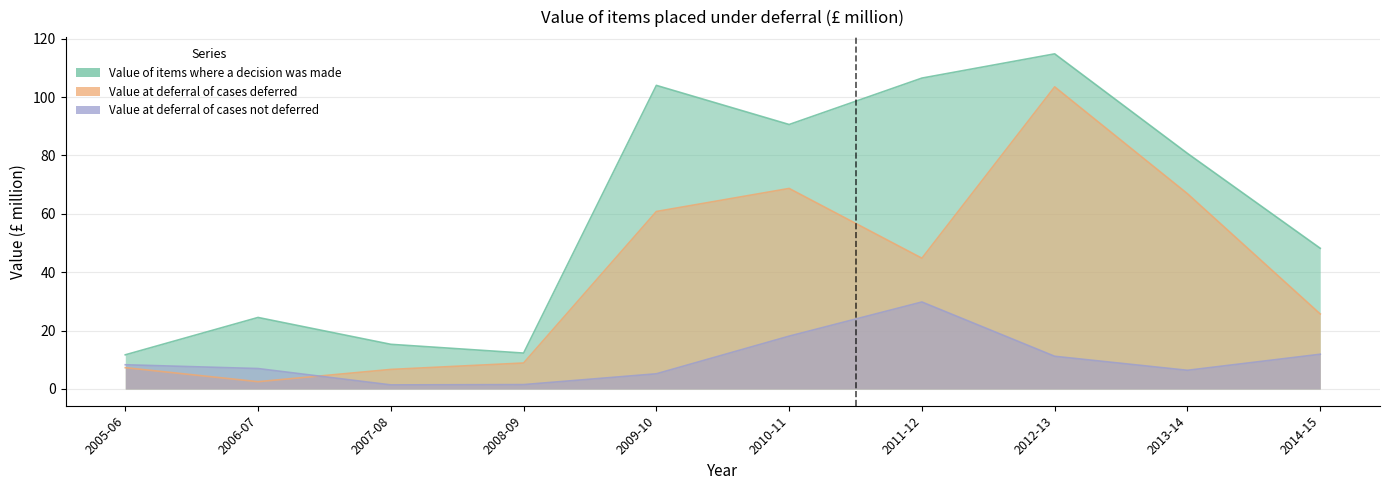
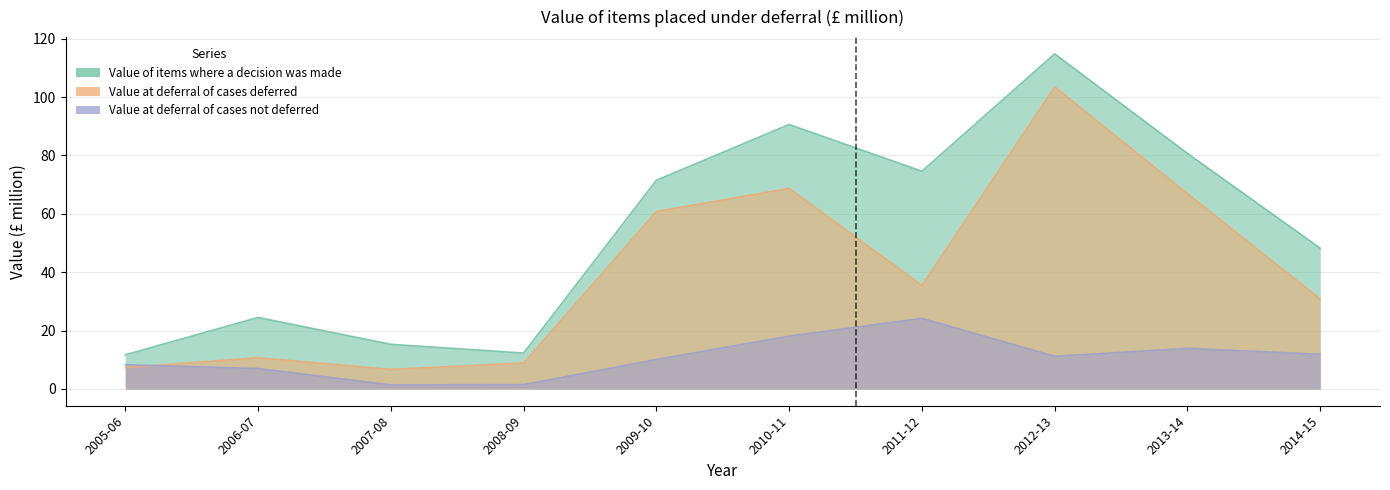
Value at deferral of cases deferred, 2006-07: 3 -> 11
Value of items where a decision was made, 2009-10: 104 -> 72
Value at deferral of cases not deferred, 2009-10: 5 -> 10
Value of items where a decision was made, 2011-12: 107 -> 75
Value at deferral of cases deferred, 2011-12: 45 -> 36
Value at deferral of cases not deferred, 2011-12: 30 -> 24
Value at deferral of cases not deferred, 2013-14: 6 -> 14
Value at deferral of cases deferred, 2014-15: 26 -> 31
